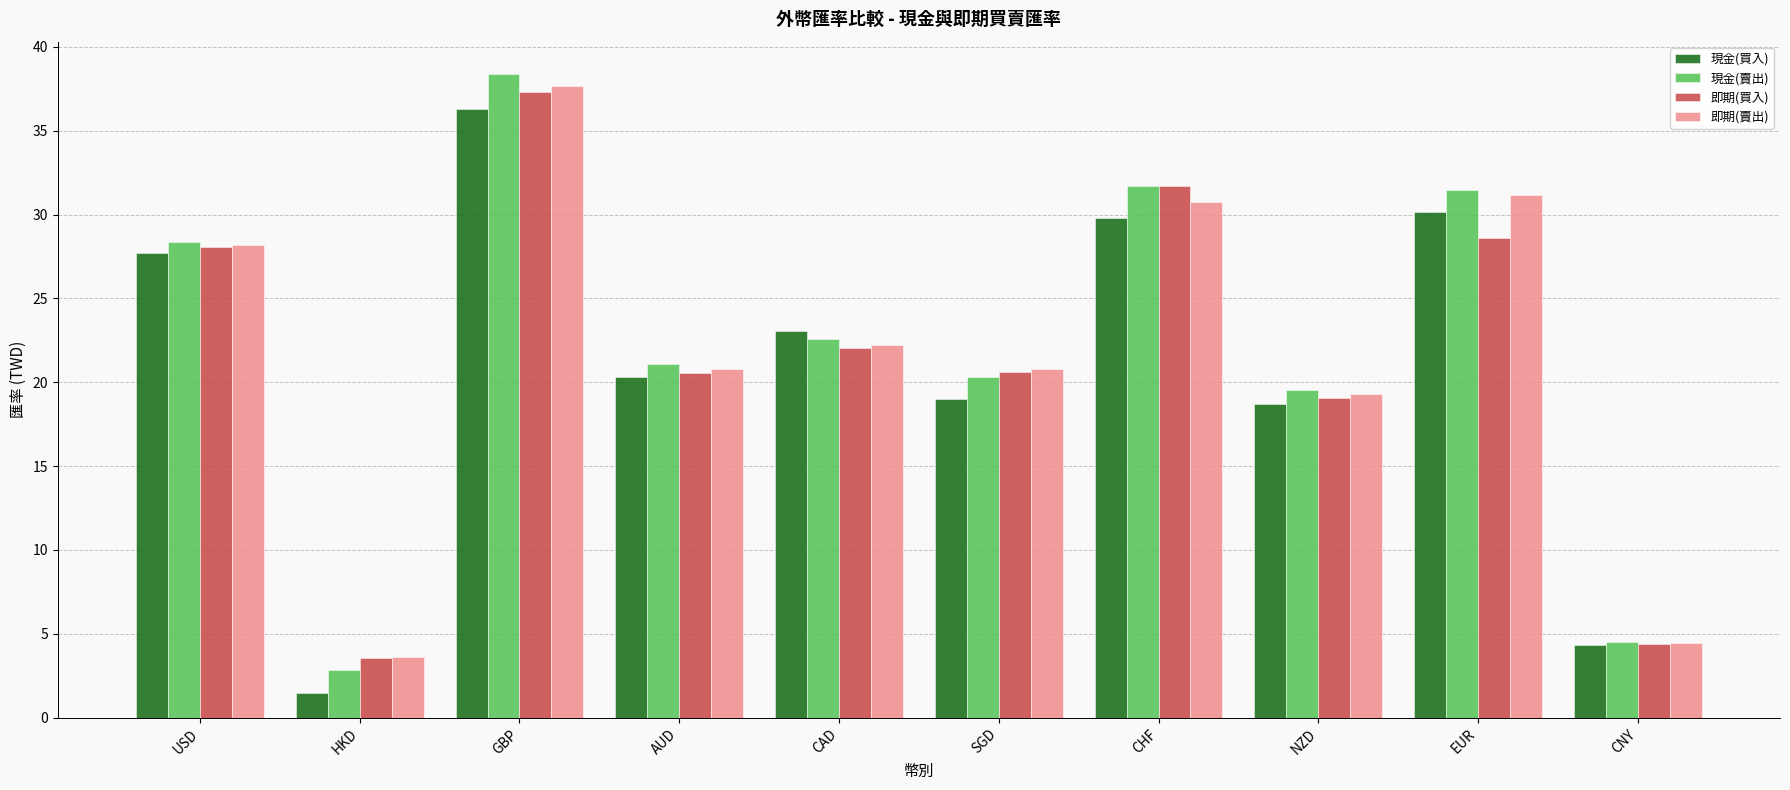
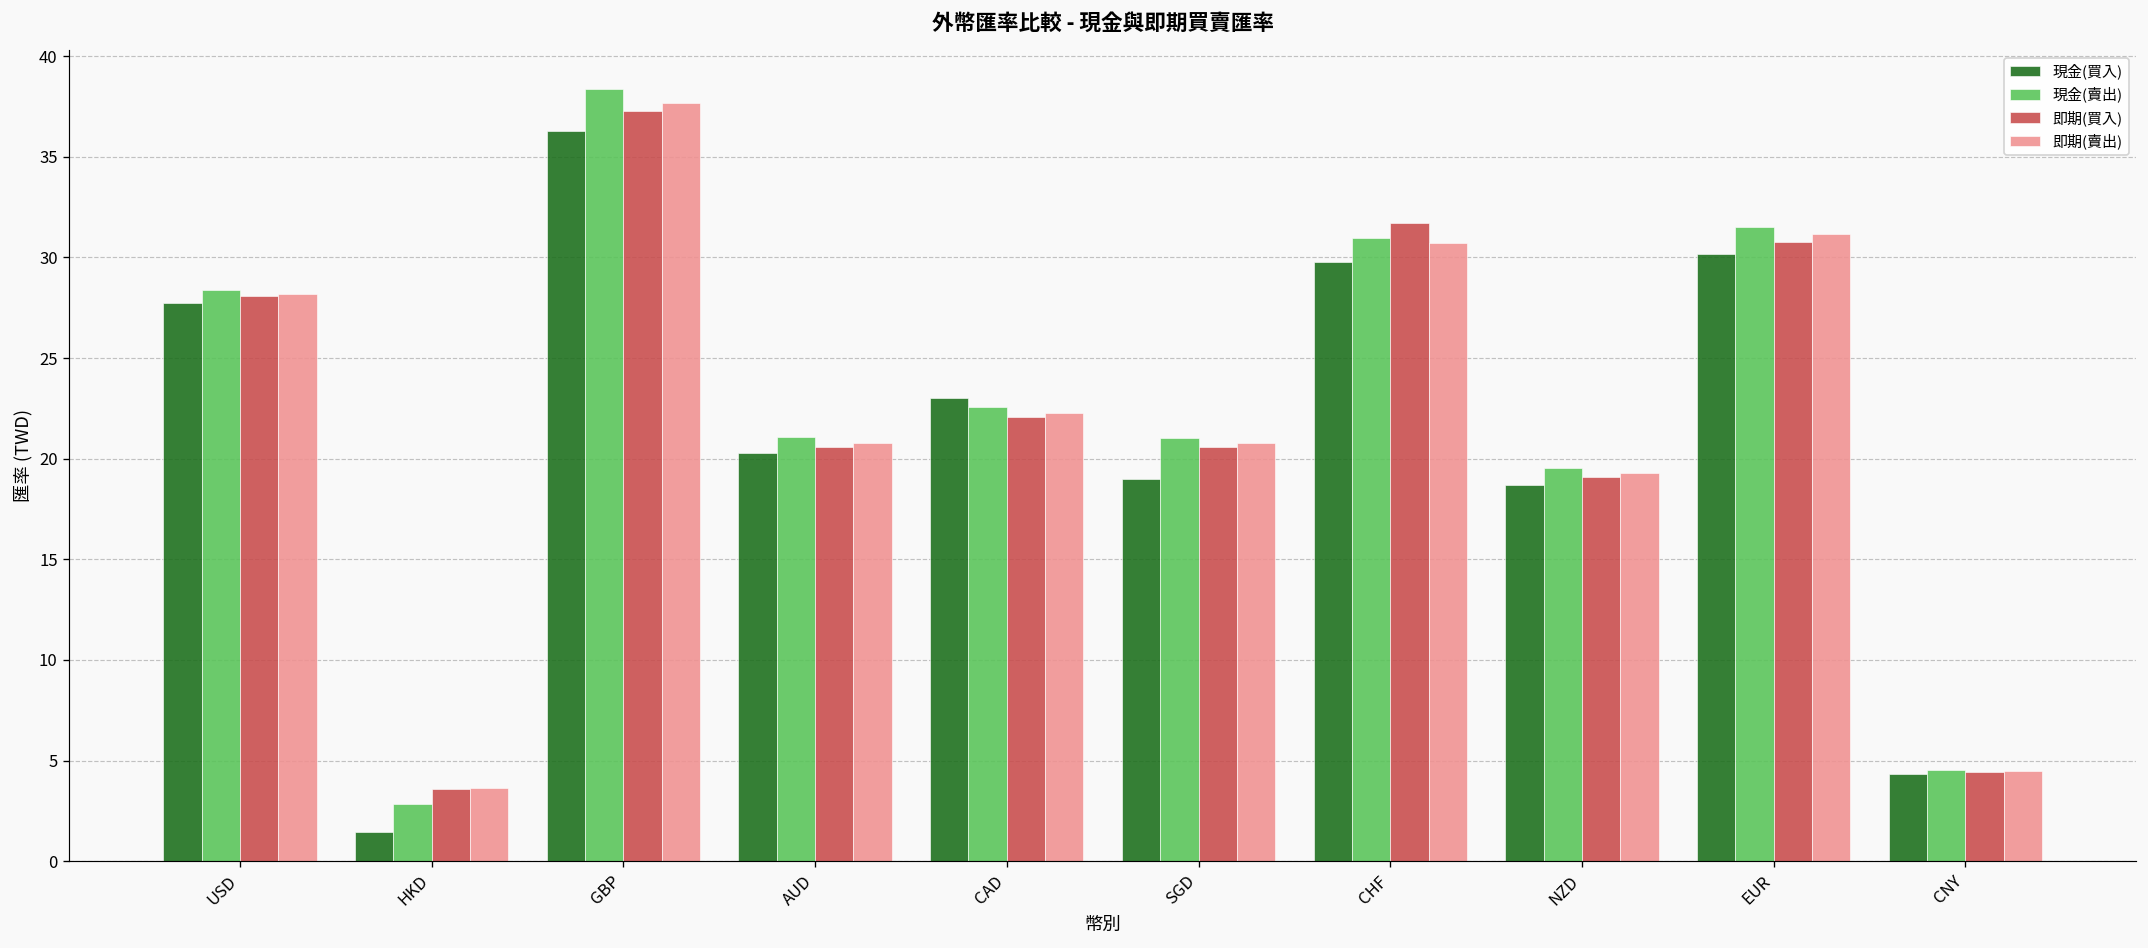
現金(賣出), SGD: 20.3 -> 21.0
現金(賣出), CHF: 31.7 -> 31.0
即期(買入), EUR: 28.6 -> 30.8
